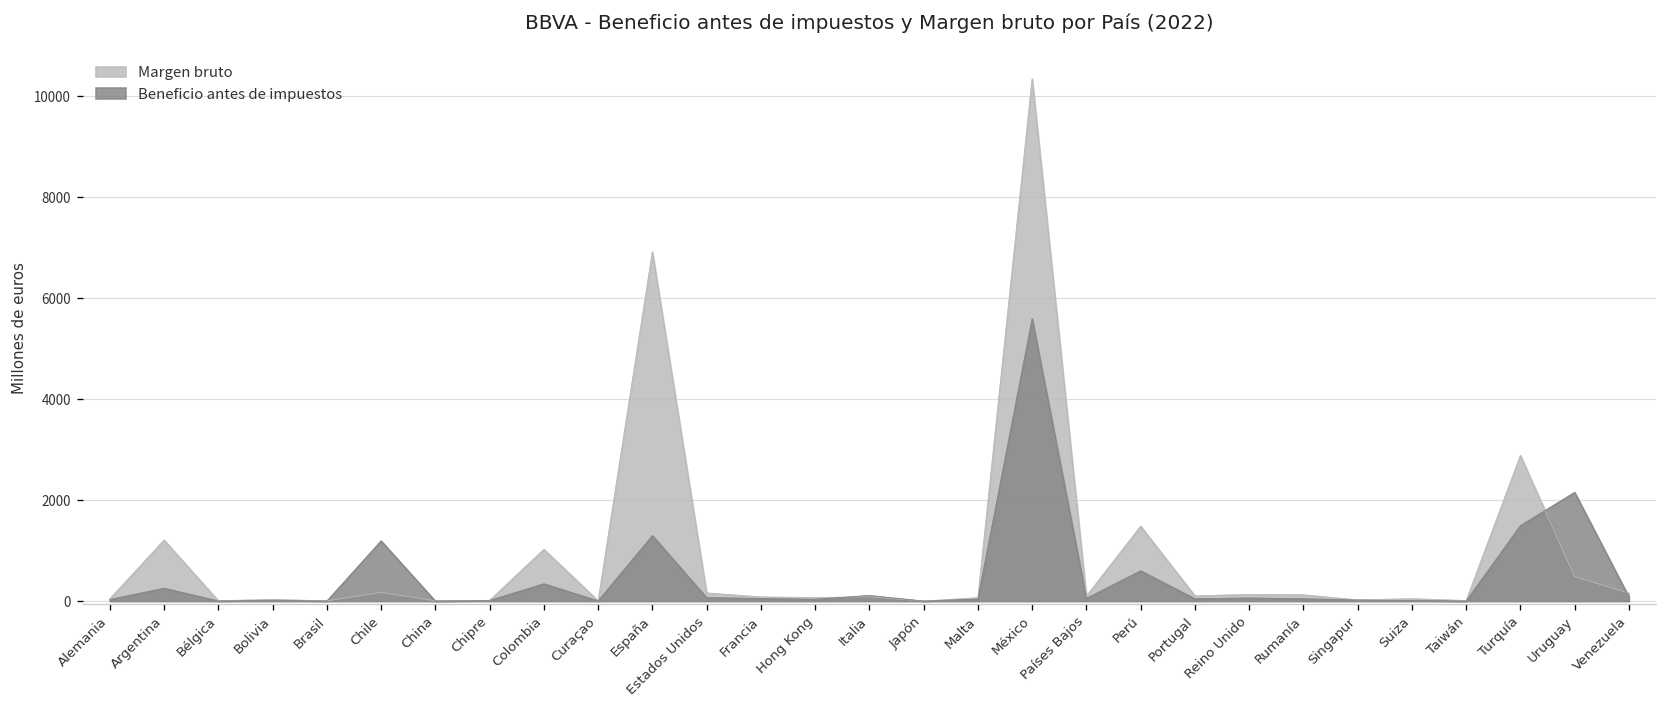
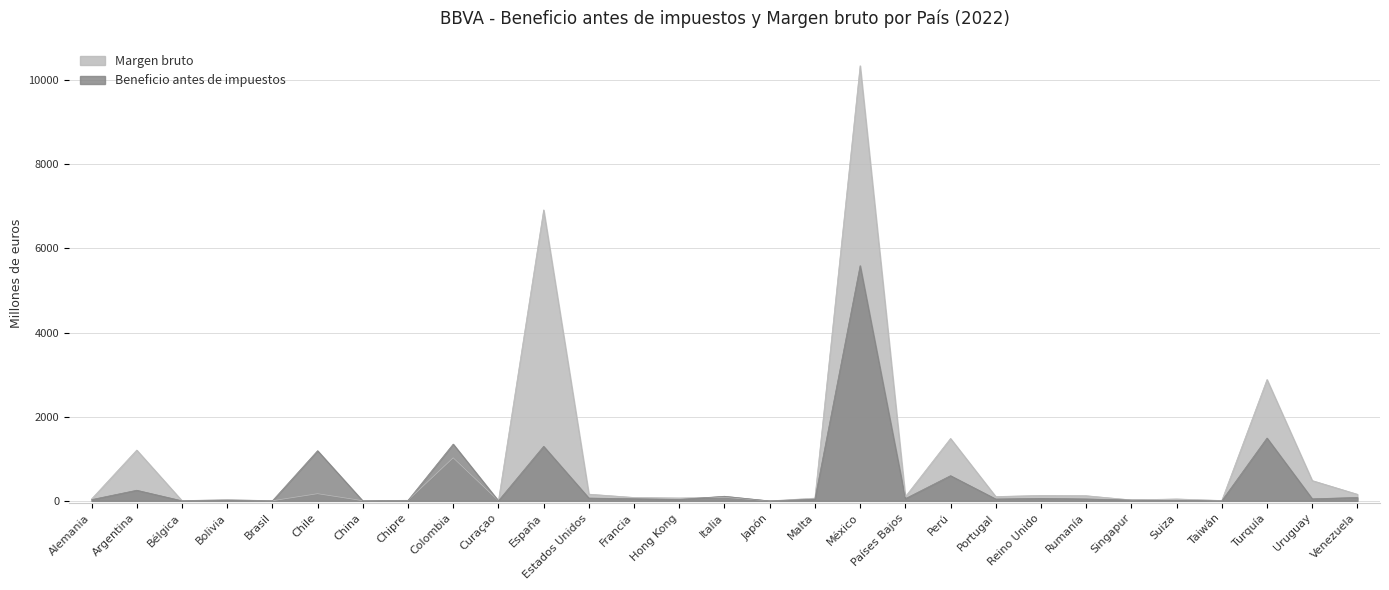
Beneficio antes de impuestos, Colombia: 300 -> 1400
Beneficio antes de impuestos, Uruguay: 2200 -> 0
